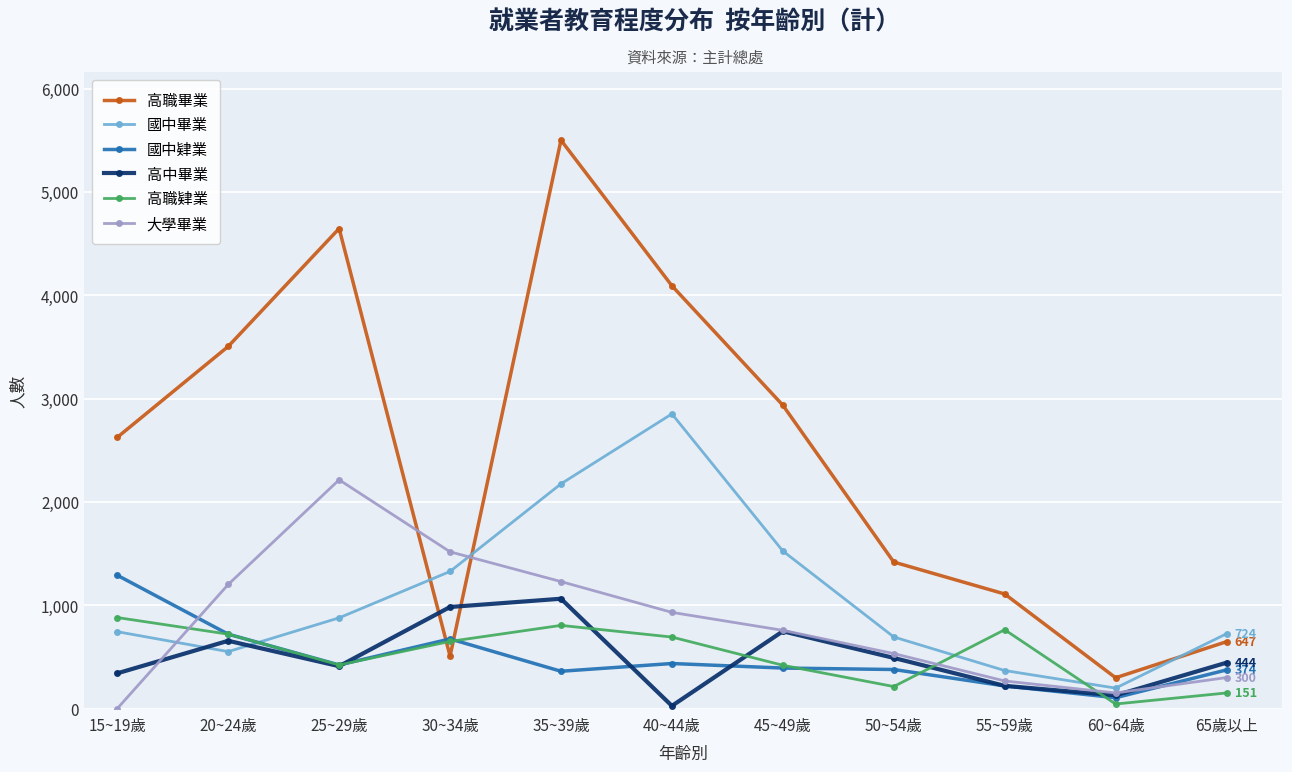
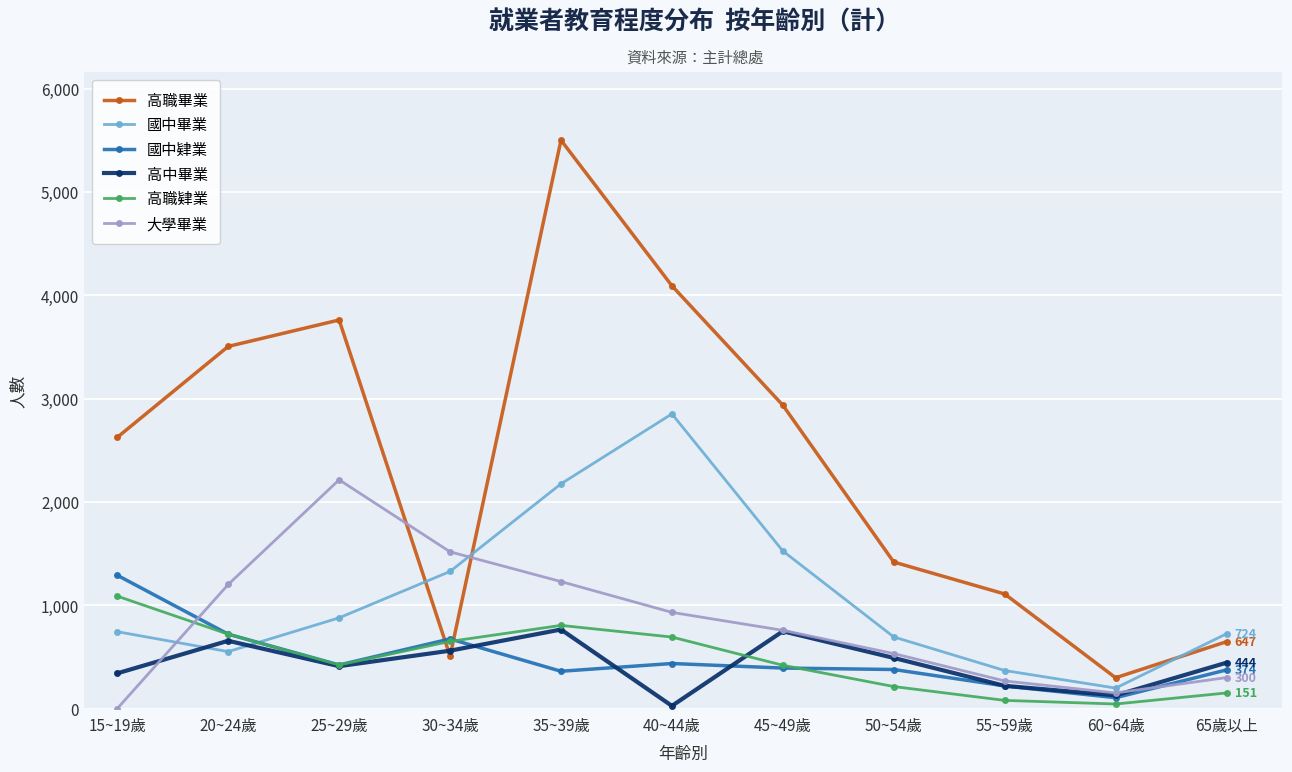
高職肄業, 15~19歲: 880 -> 1,090
高職畢業, 25~29歲: 4,650 -> 3,760
高中畢業, 30~34歲: 980 -> 560
高中畢業, 35~39歲: 1,060 -> 770
高職肄業, 55~59歲: 760 -> 80
